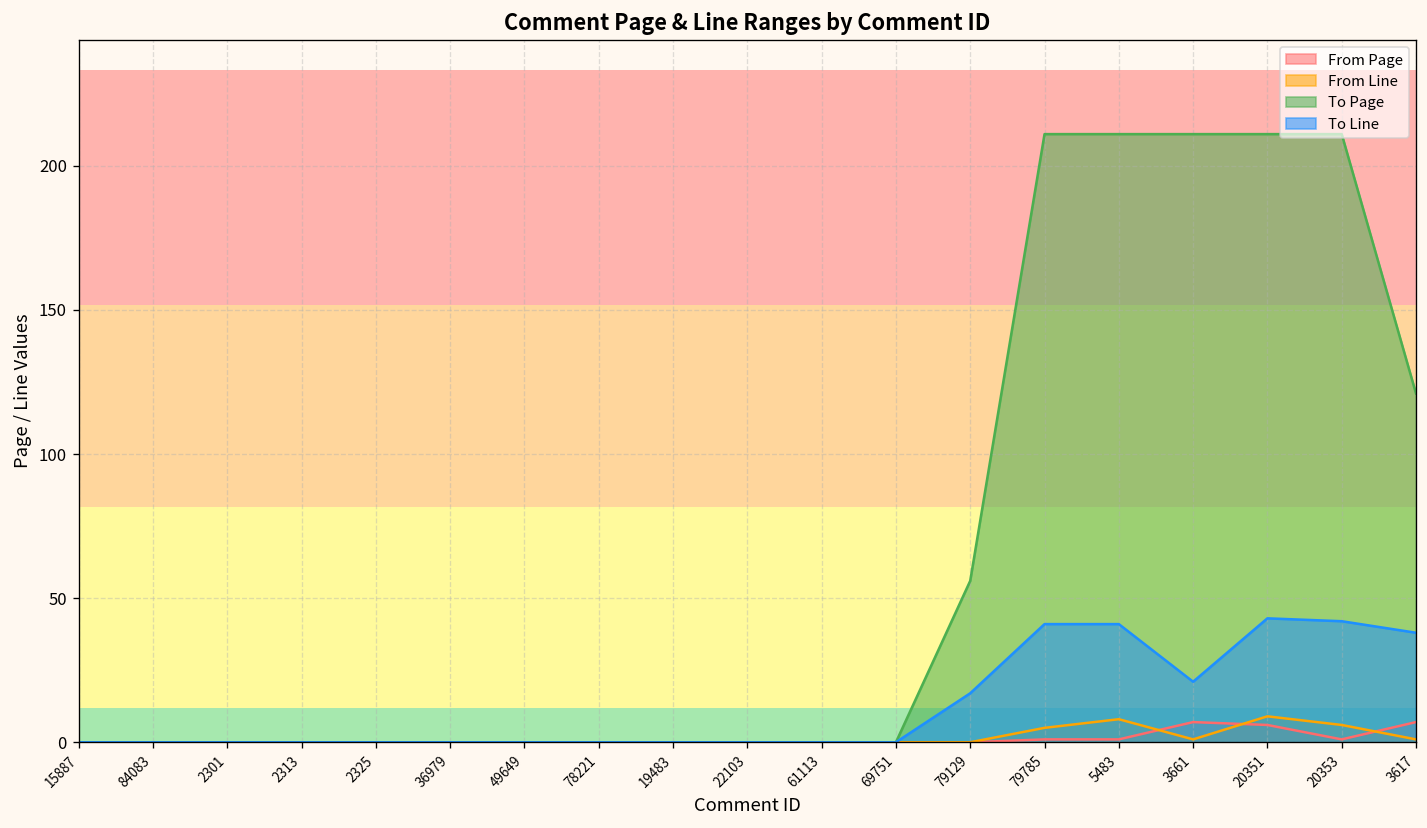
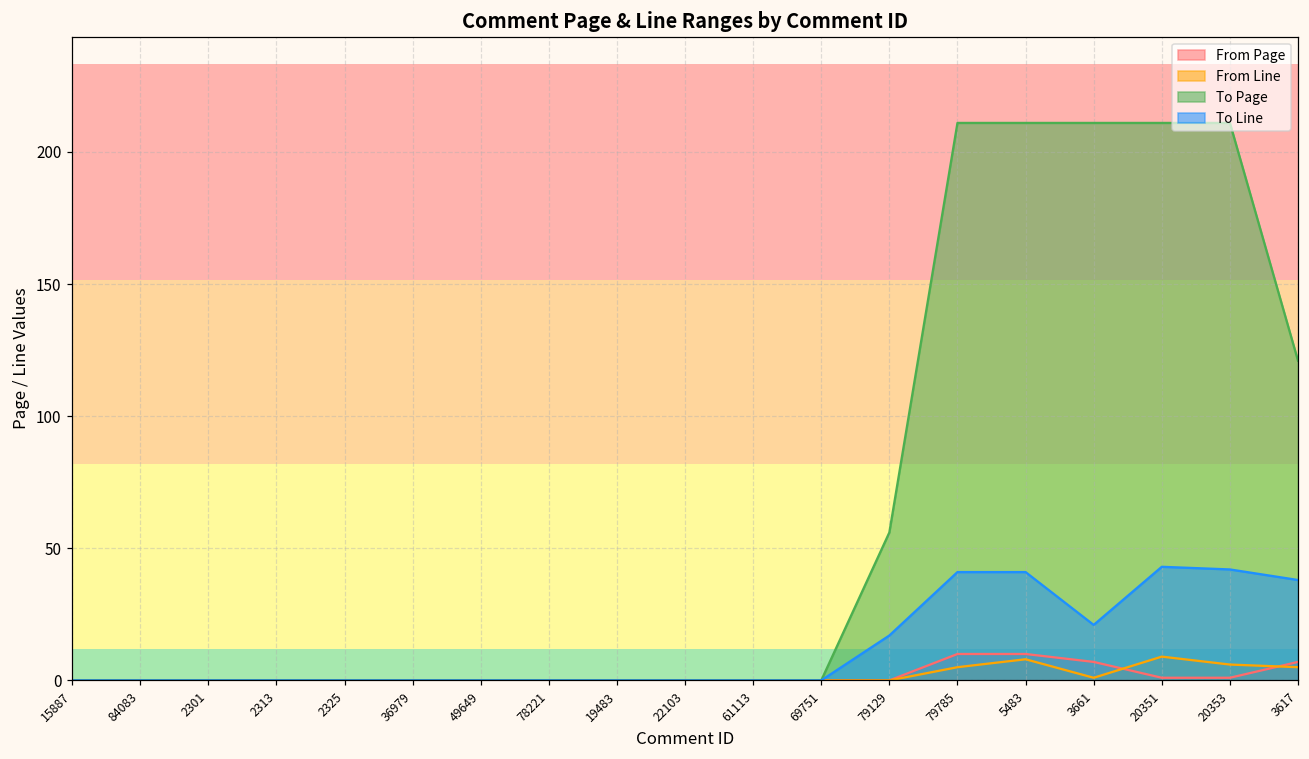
From Page, 79785: 1 -> 10
From Page, 5483: 1 -> 10
From Page, 20351: 6 -> 1
From Line, 3617: 1 -> 5
